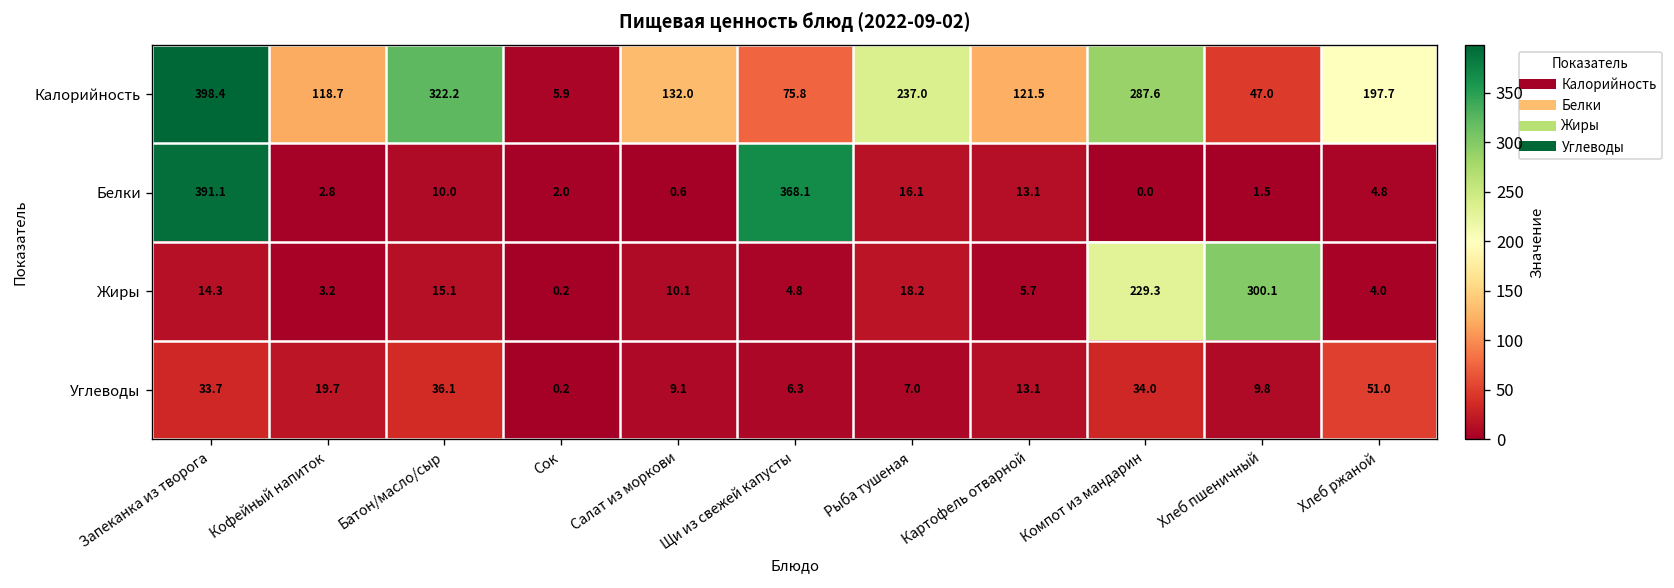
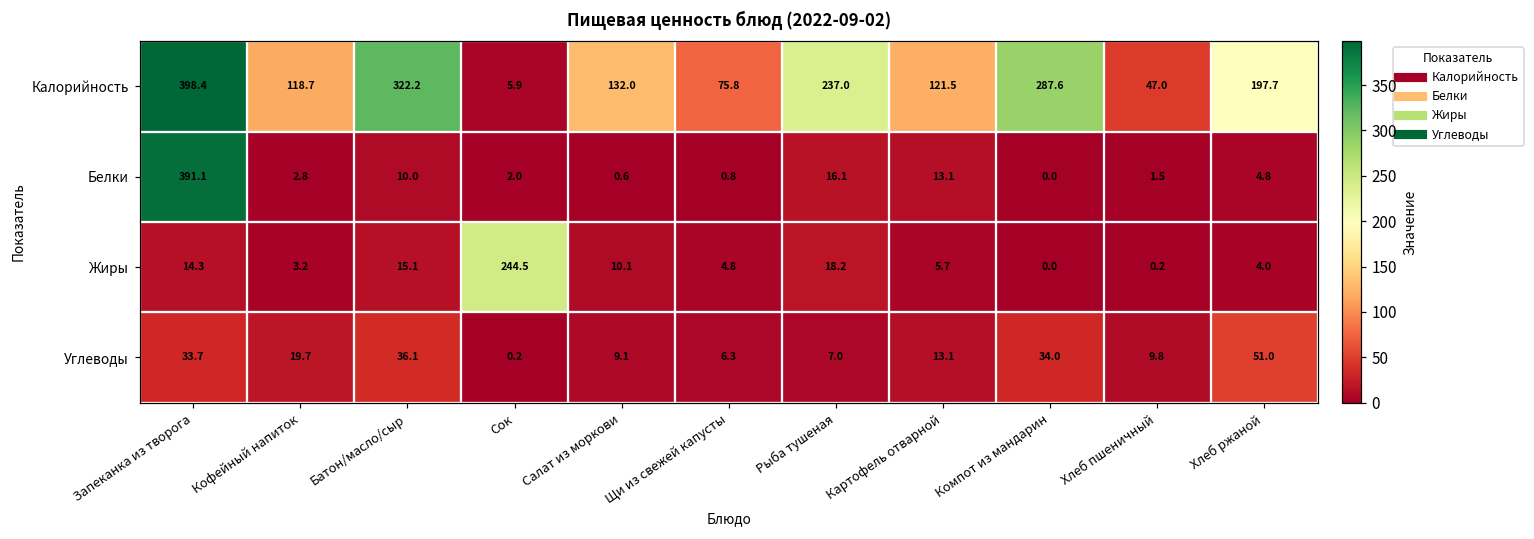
Белки, Щи из свежей капусты: 368.1 -> 0.8
Жиры, Сок: 0.2 -> 244.5
Жиры, Компот из мандарин: 229.3 -> 0.0
Жиры, Хлеб пшеничный: 300.1 -> 0.2
